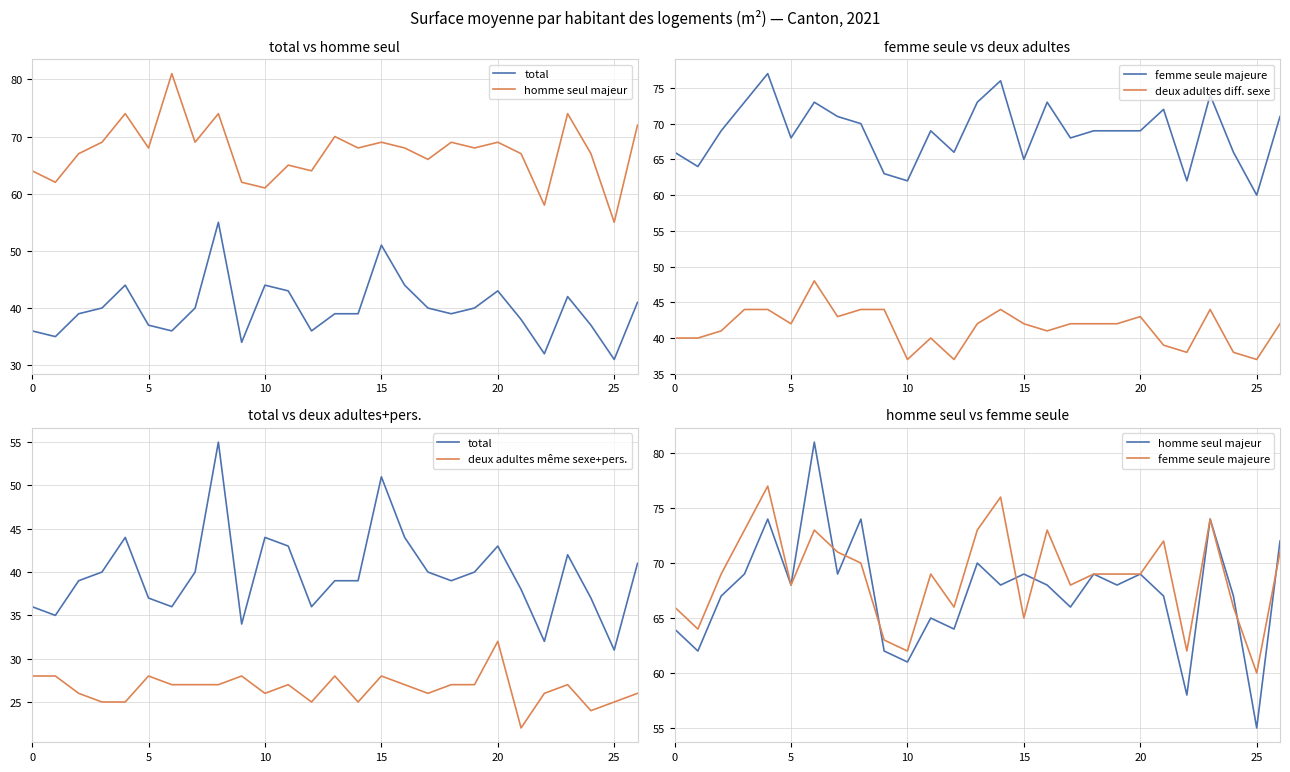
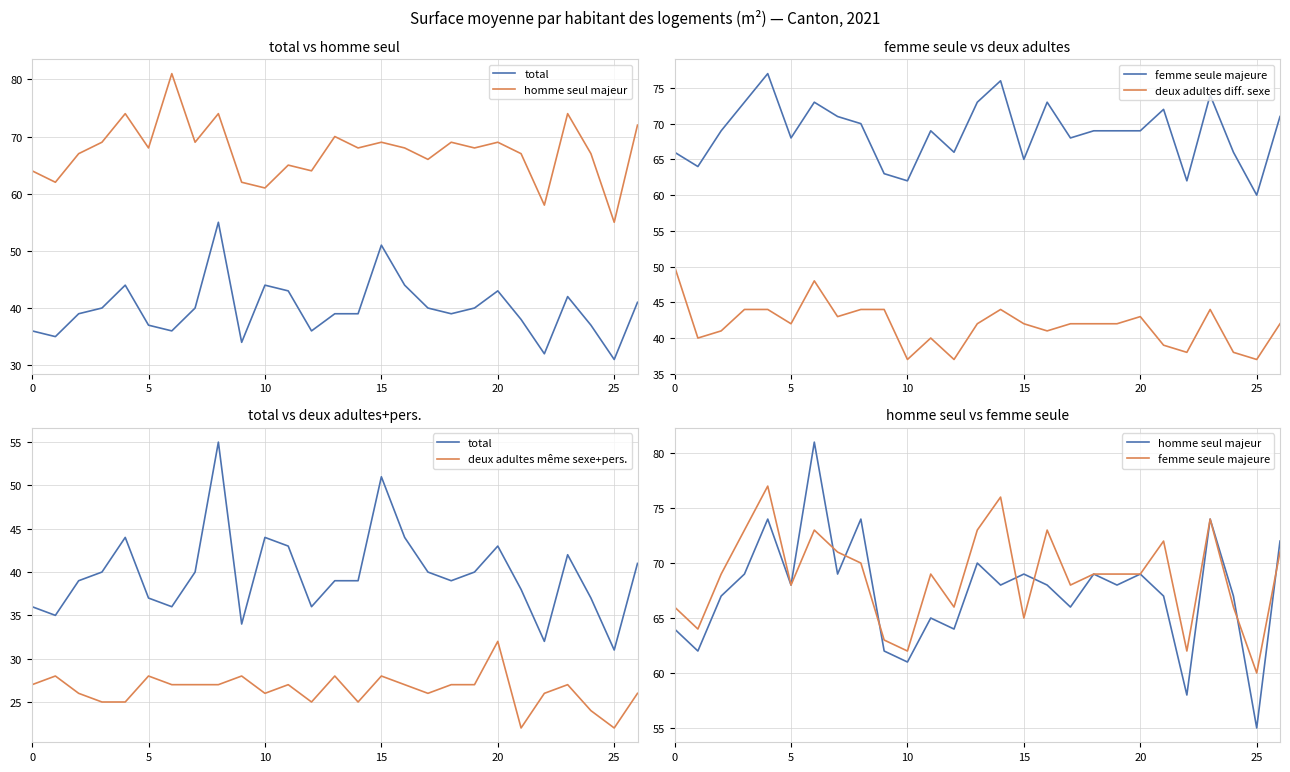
femme seule vs deux adultes, deux adultes diff. sexe, 0: 40 -> 50
total vs deux adultes+pers., deux adultes même sexe+pers., 0: 28 -> 27
total vs deux adultes+pers., deux adultes même sexe+pers., 25: 25 -> 22
